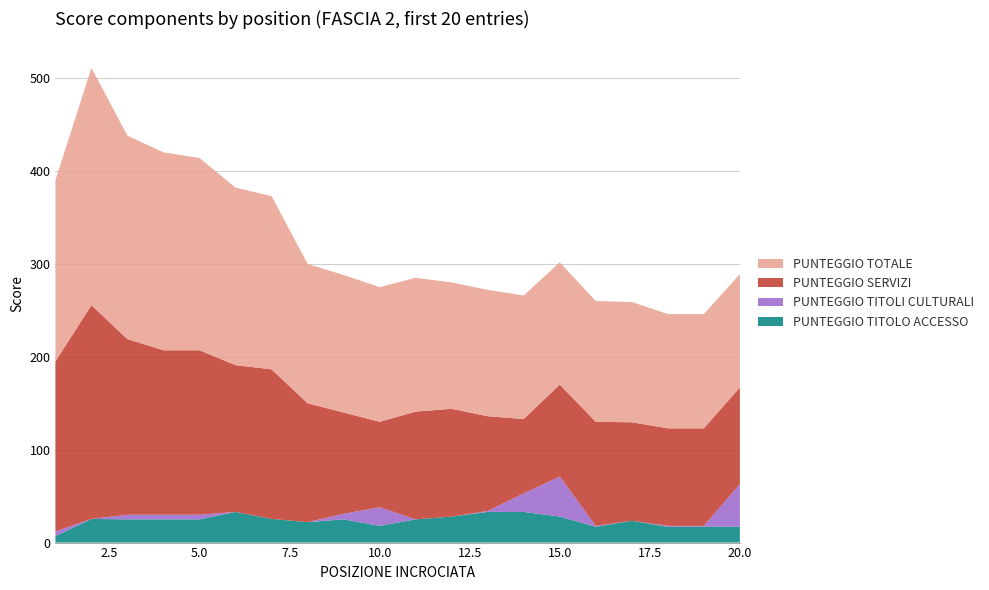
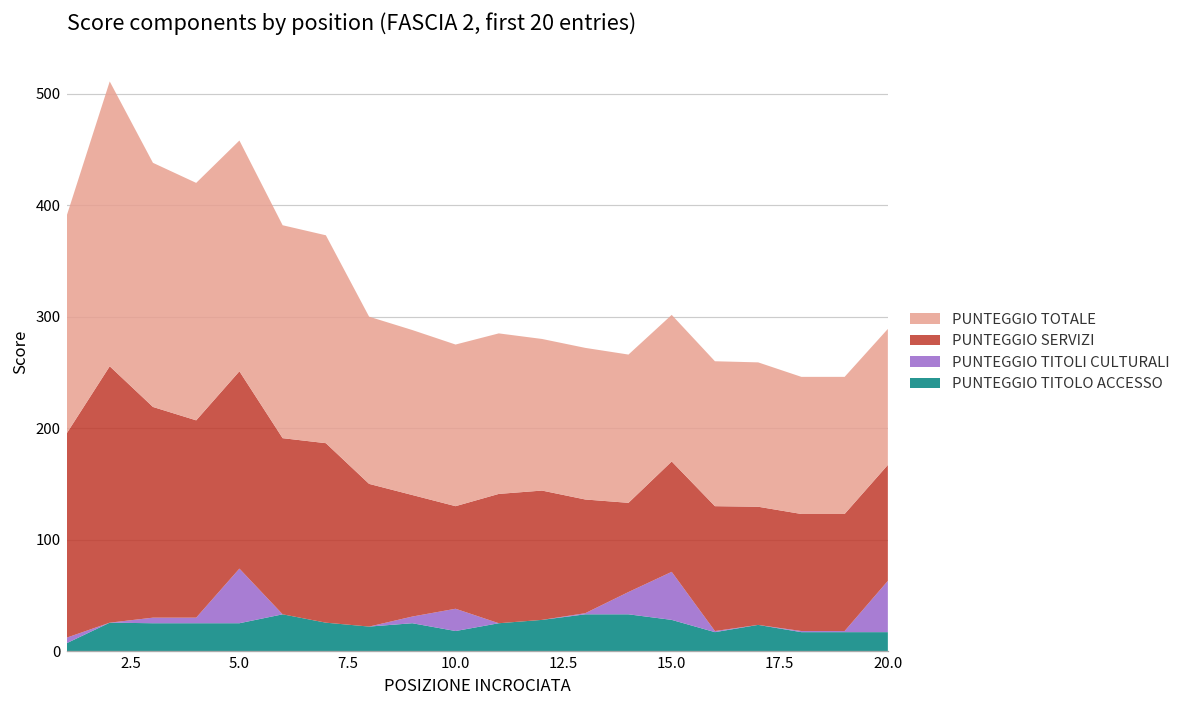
PUNTEGGIO TITOLI CULTURALI, 5.0: 10 -> 50
